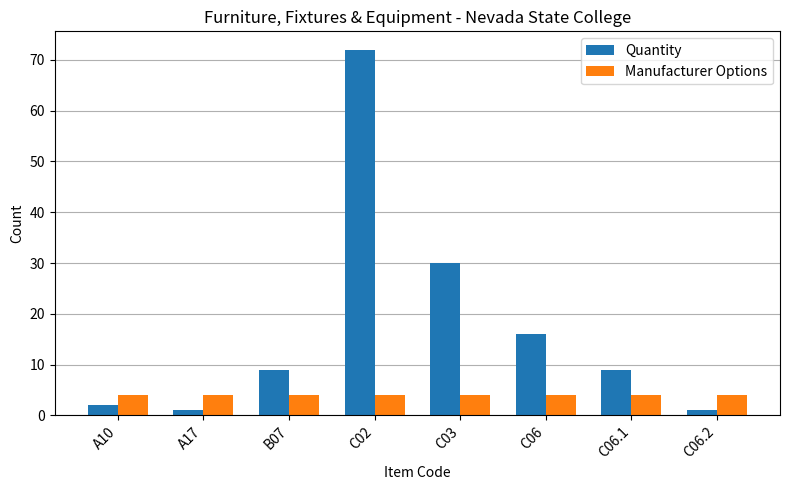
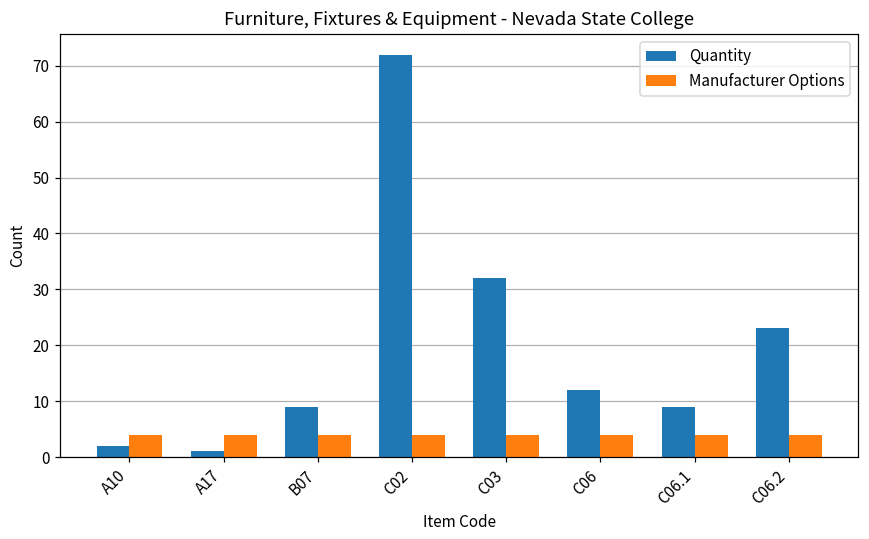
Quantity, C03: 30 -> 32
Quantity, C06: 16 -> 12
Quantity, C06.2: 1 -> 23
